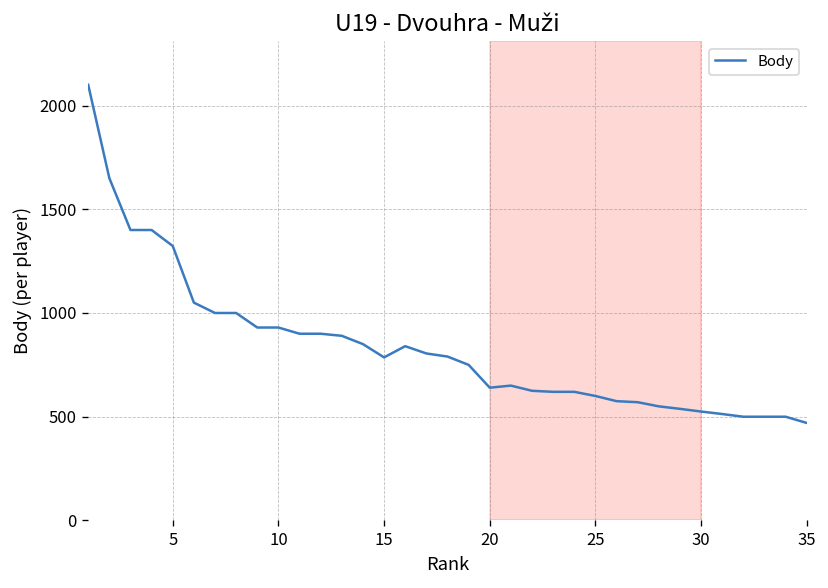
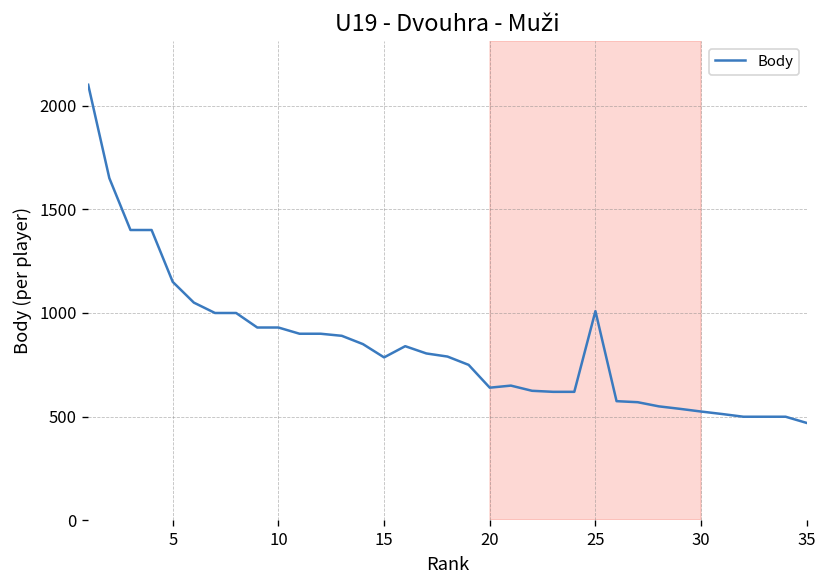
5: 1320 -> 1150
25: 600 -> 1010
